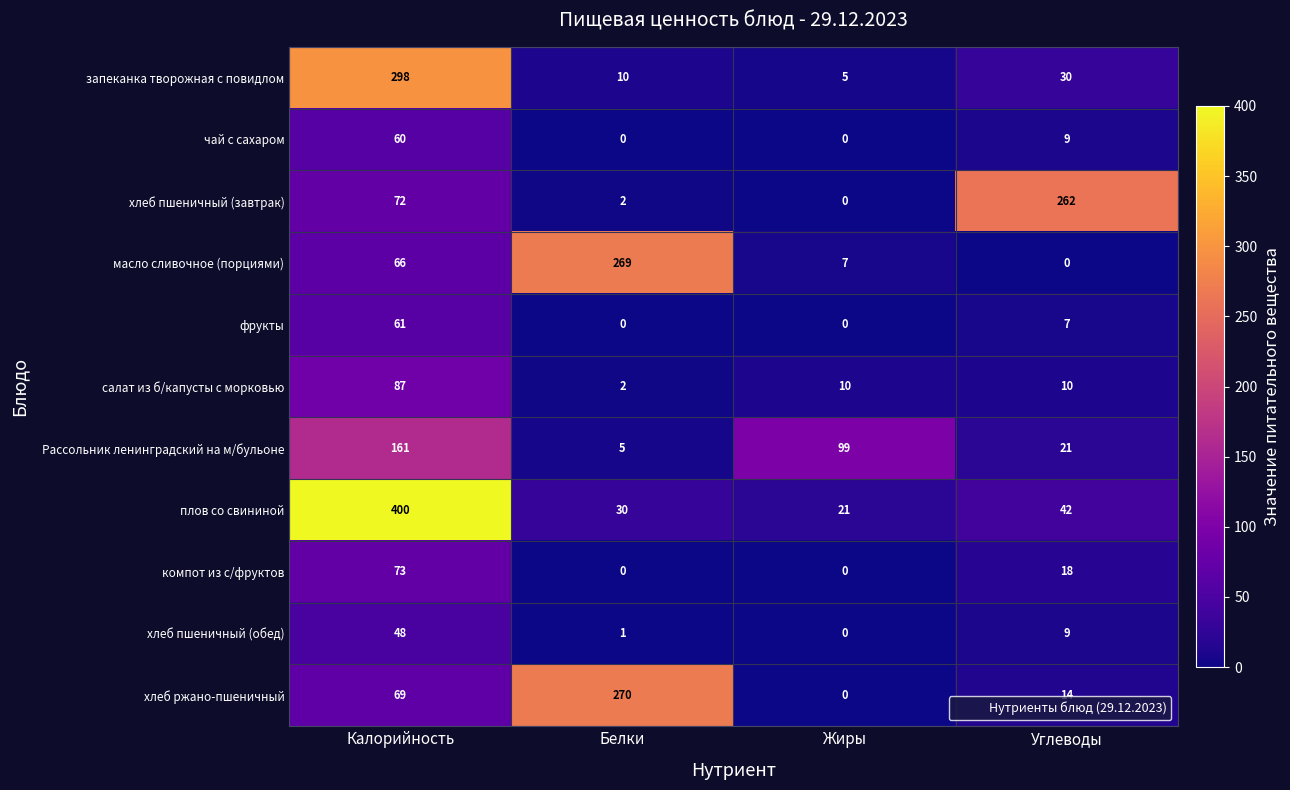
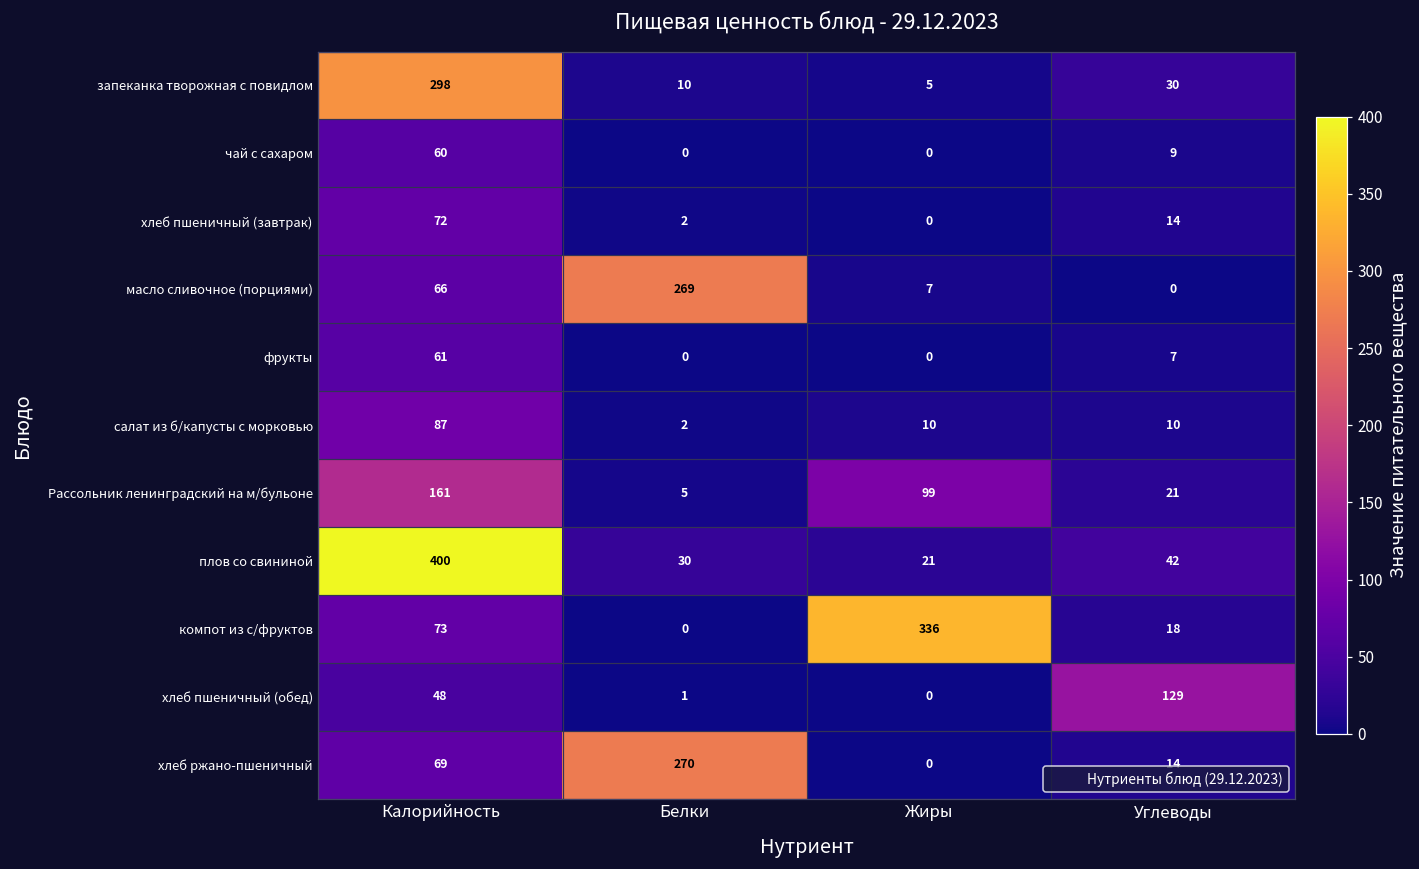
хлеб пшеничный (завтрак), Углеводы: 262 -> 14
компот из с/фруктов, Жиры: 0 -> 336
хлеб пшеничный (обед), Углеводы: 9 -> 129
